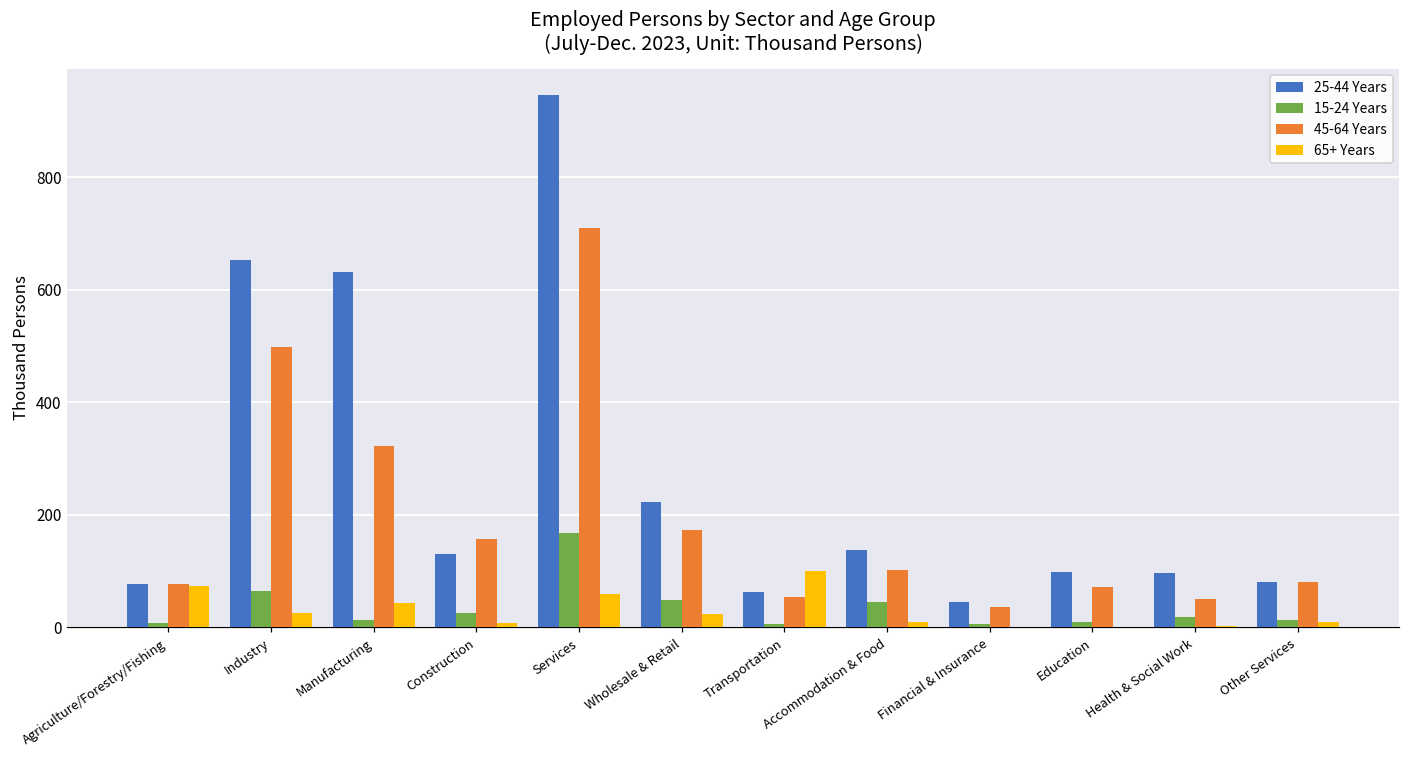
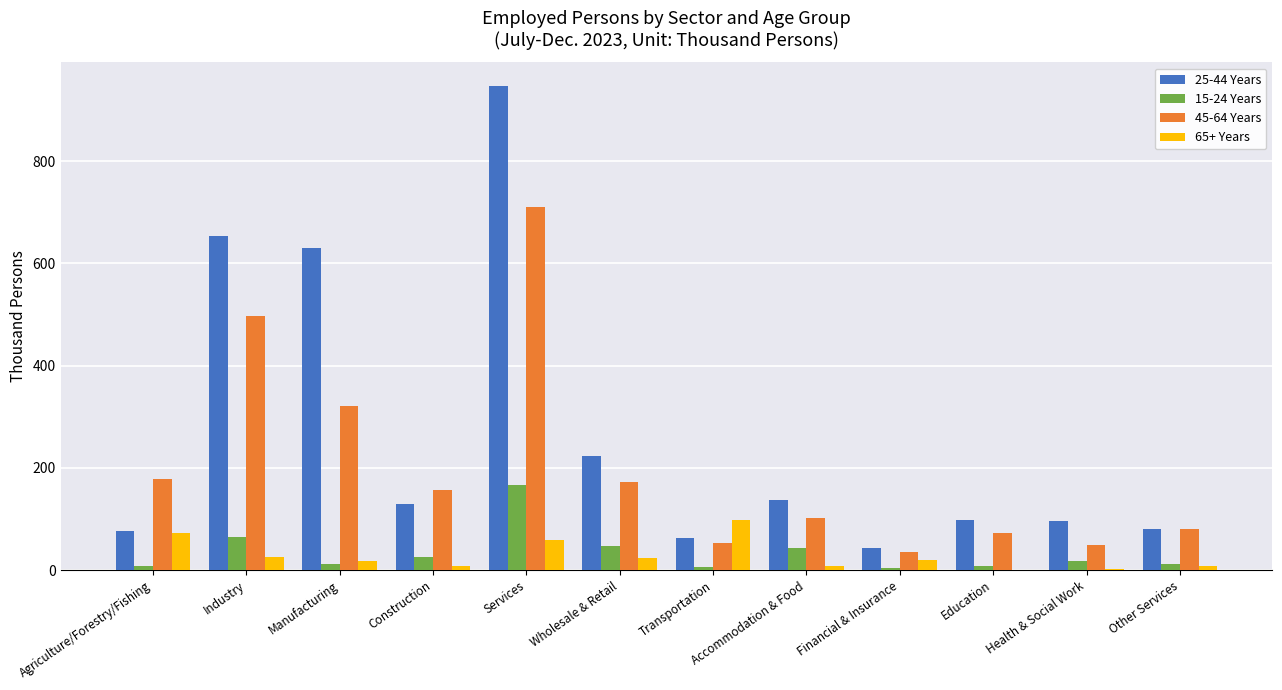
45-64 Years, Agriculture/Forestry/Fishing: 80 -> 180
65+ Years, Manufacturing: 40 -> 20
65+ Years, Financial & Insurance: 0 -> 20
